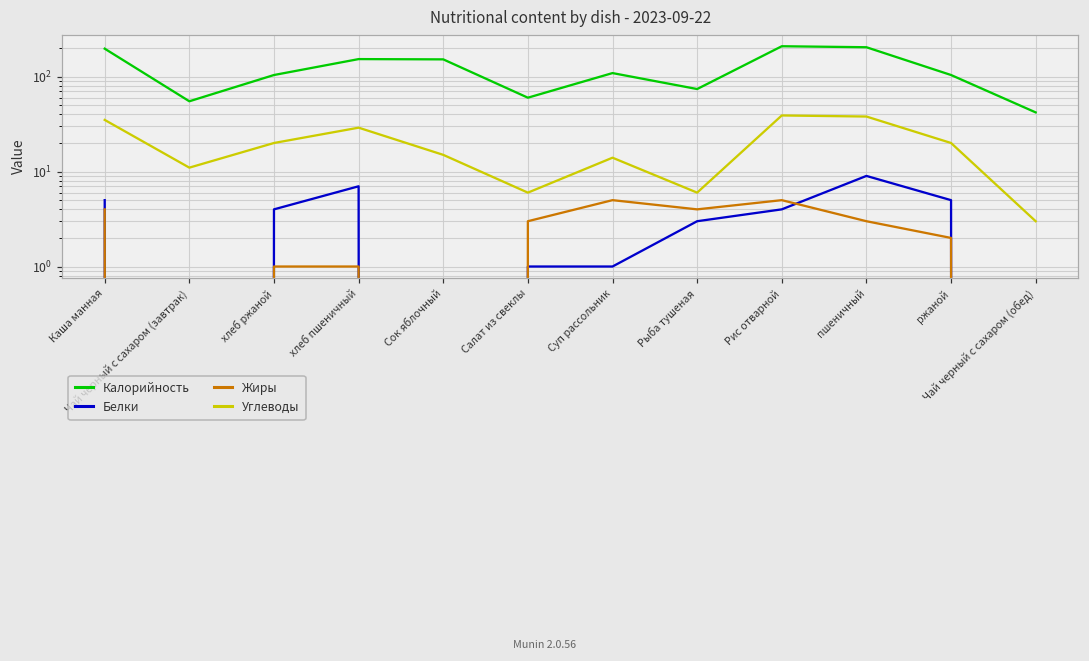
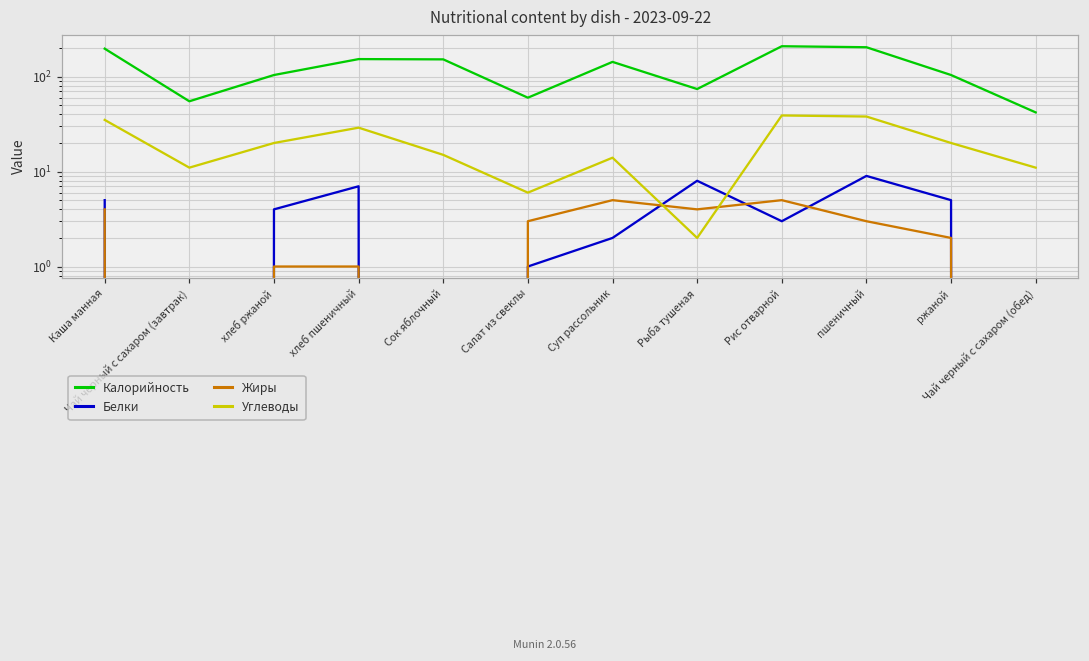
Калорийность, Суп рассольник: 110 -> 140
Белки, Суп рассольник: 1 -> 2
Белки, Рыба тушеная: 3 -> 8
Углеводы, Рыба тушеная: 6 -> 2
Белки, Рис отварной: 4 -> 3
Углеводы, Чай черный с сахаром (обед): 3 -> 11
